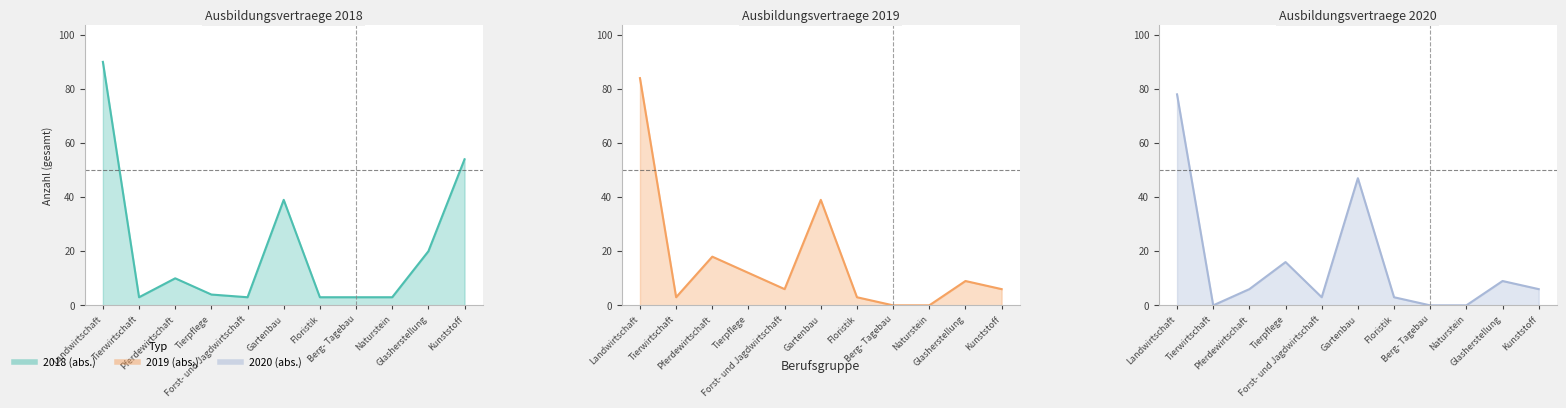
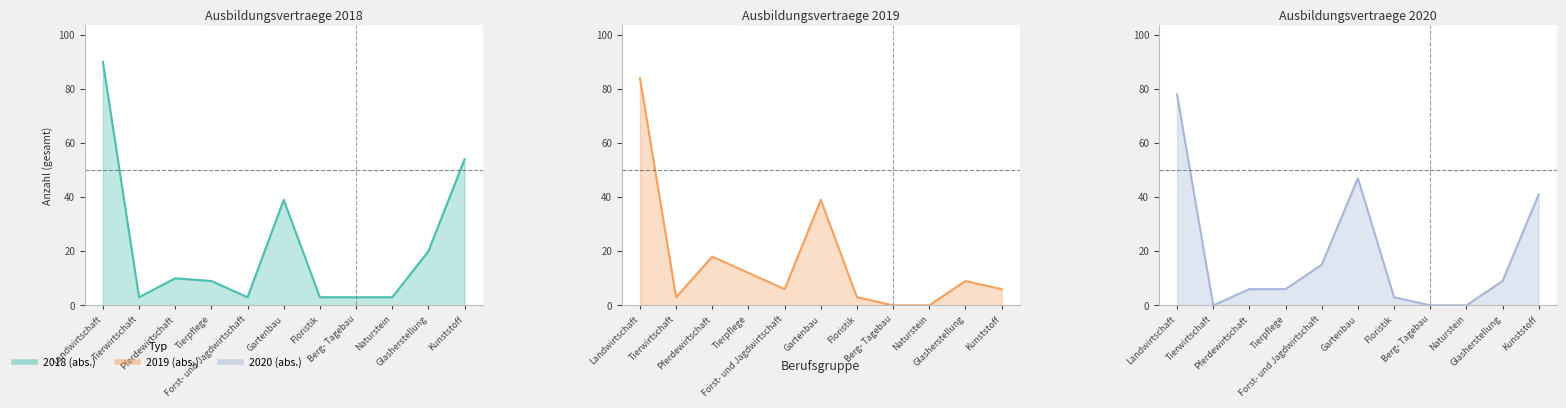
Ausbildungsvertraege 2018, Tierpflege: 4 -> 9
Ausbildungsvertraege 2020, Tierpflege: 16 -> 6
Ausbildungsvertraege 2020, Forst- und Jagdwirtschaft: 3 -> 15
Ausbildungsvertraege 2020, Kunststoff: 6 -> 41
